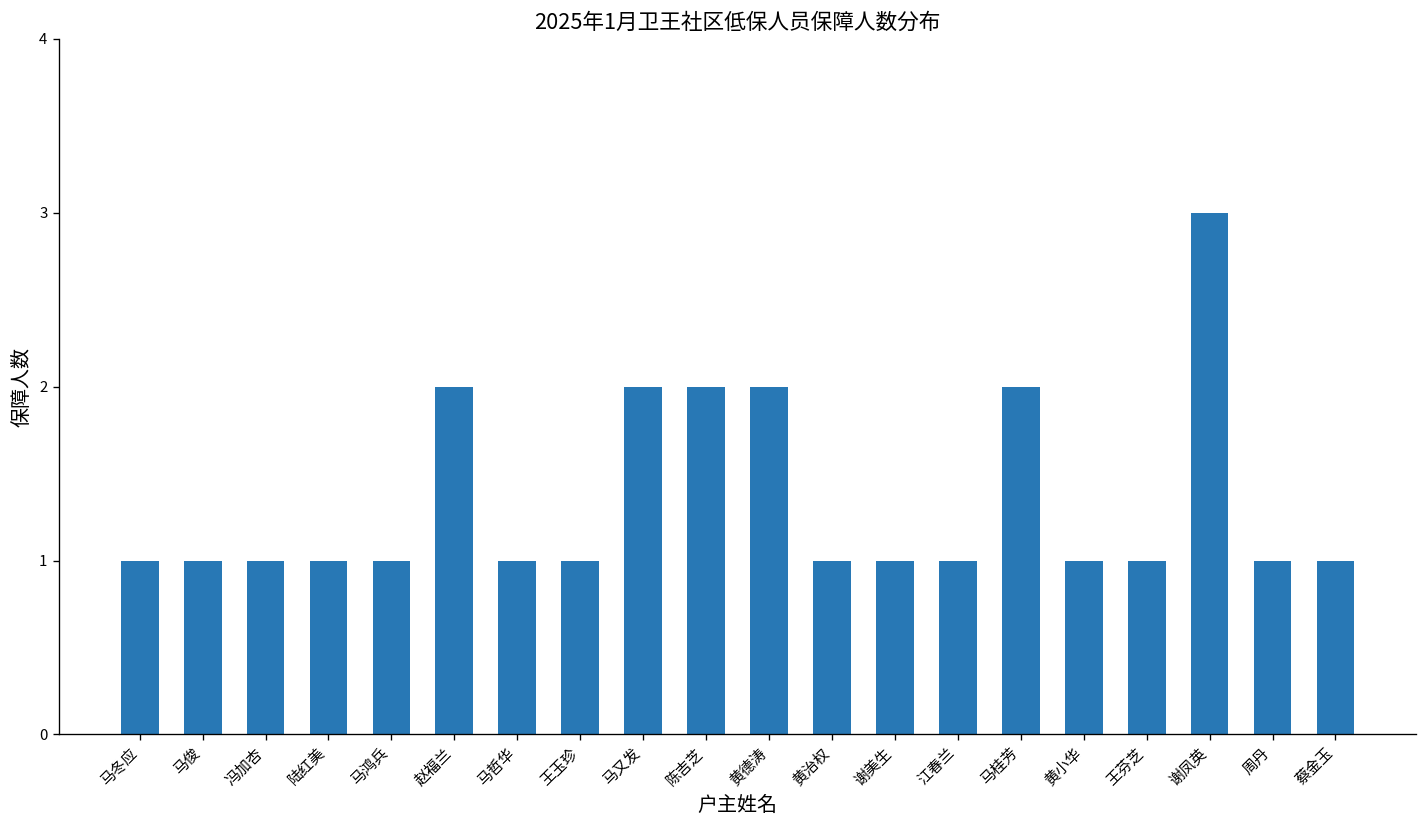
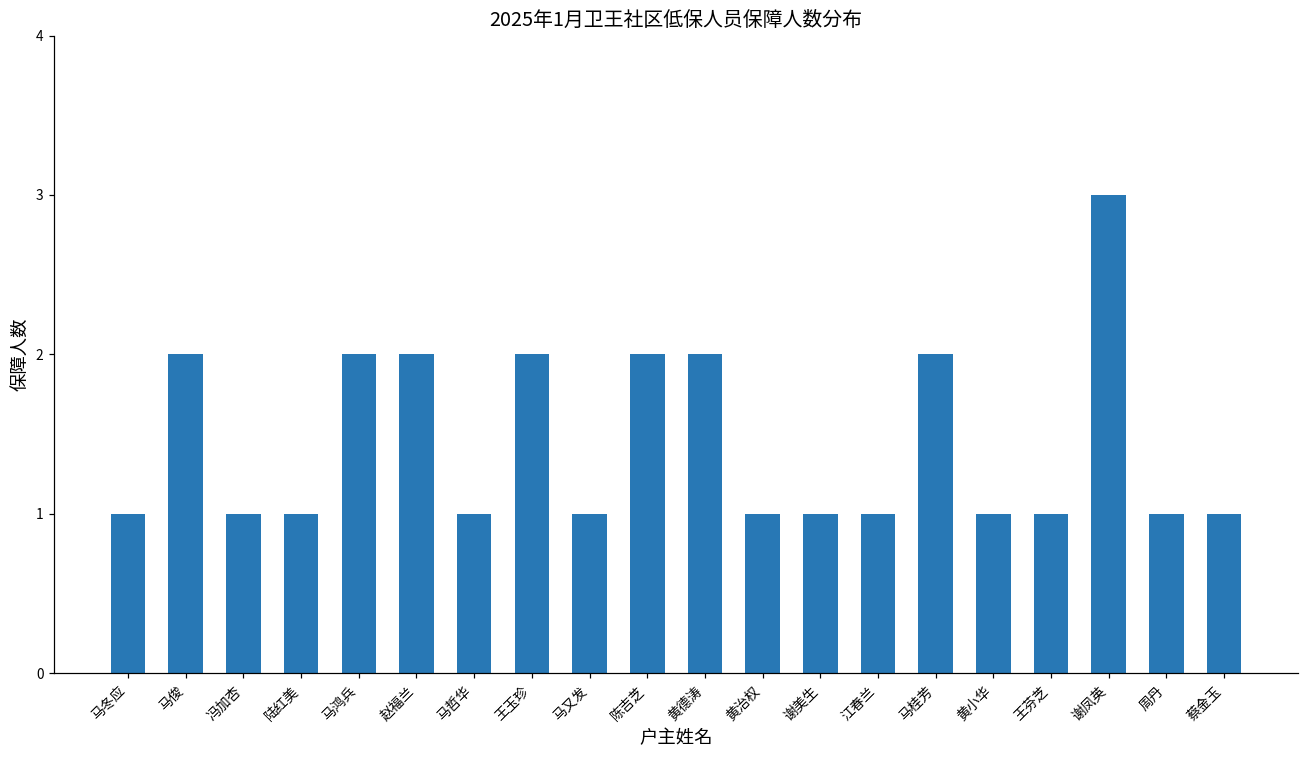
马俊: 1 -> 2
马鸿兵: 1 -> 2
王玉珍: 1 -> 2
马又发: 2 -> 1
